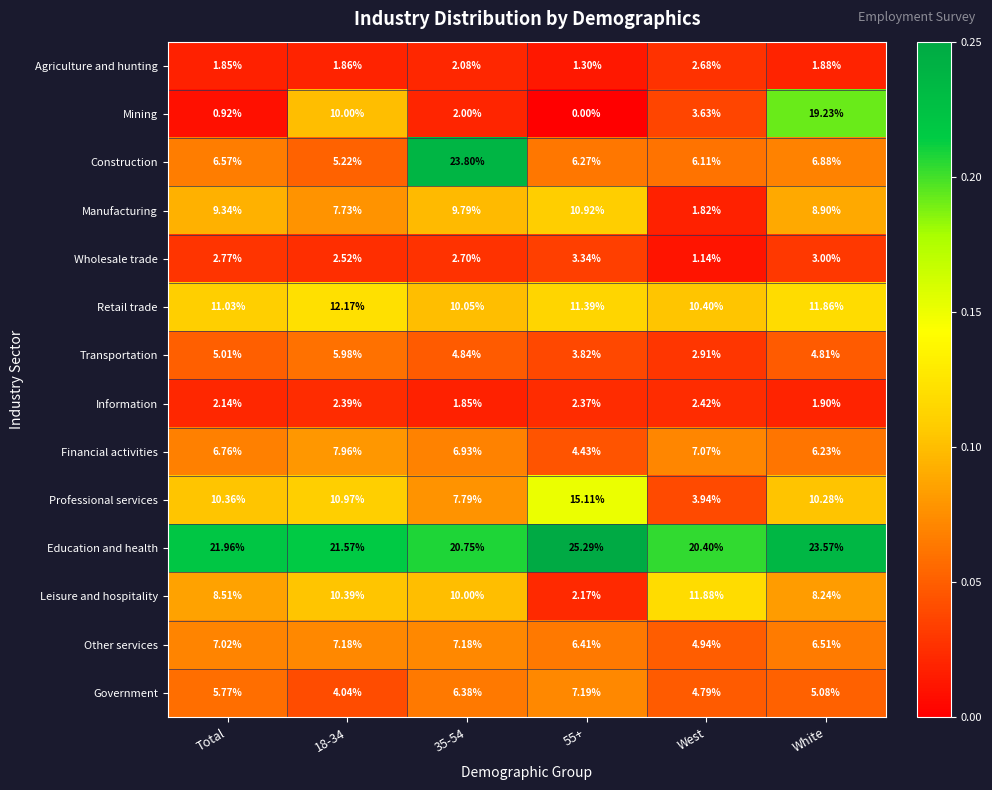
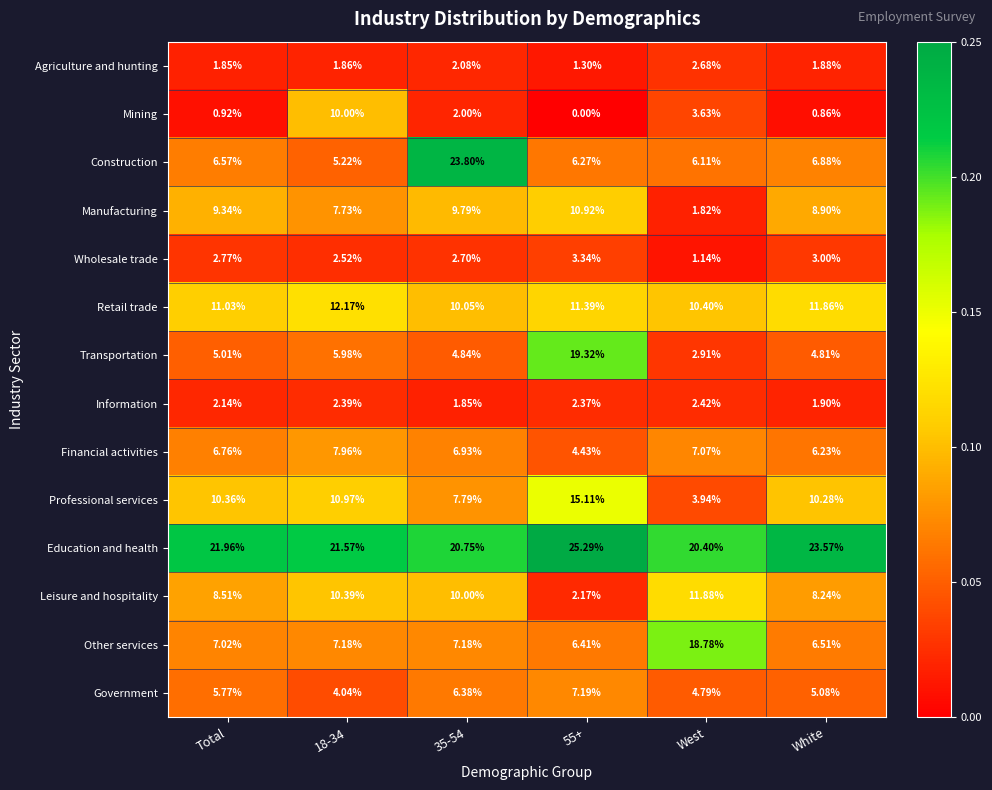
Mining, White: 19.23% -> 0.86%
Transportation, 55+: 3.82% -> 19.32%
Other services, West: 4.94% -> 18.78%
